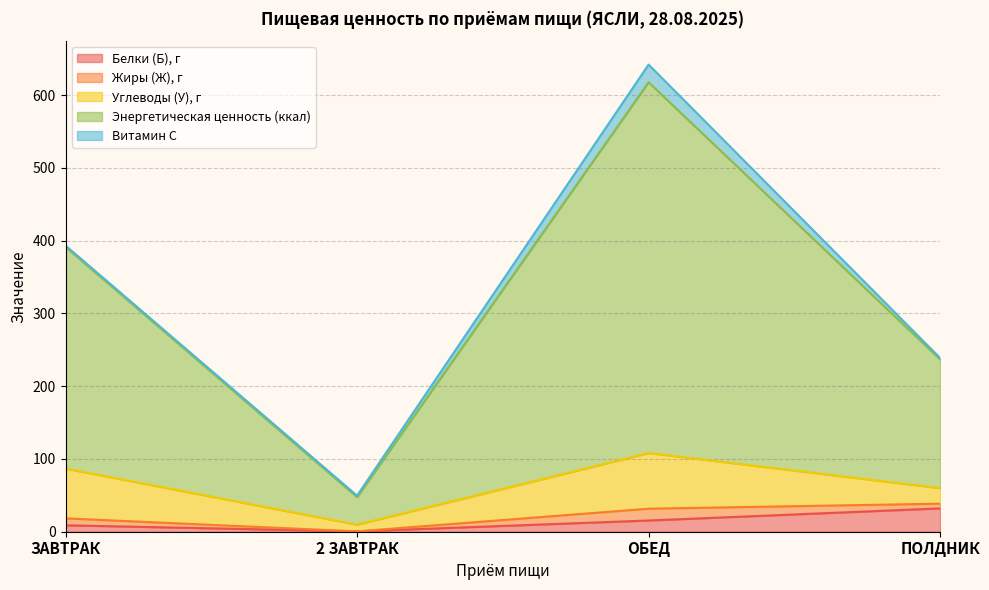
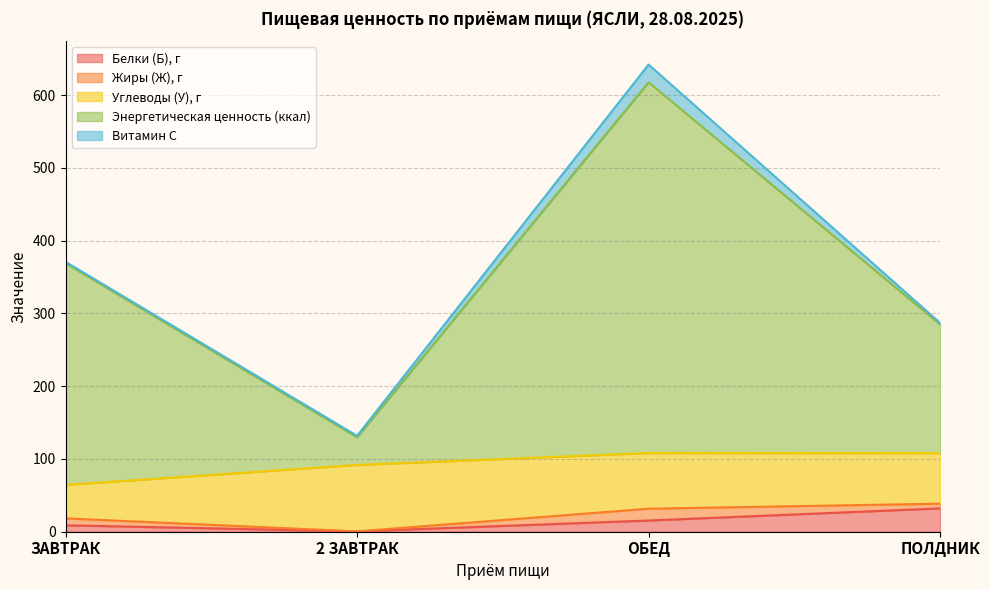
Углеводы (У), г, ЗАВТРАК: 70 -> 50
Углеводы (У), г, 2 ЗАВТРАК: 10 -> 90
Углеводы (У), г, ПОЛДНИК: 20 -> 70
